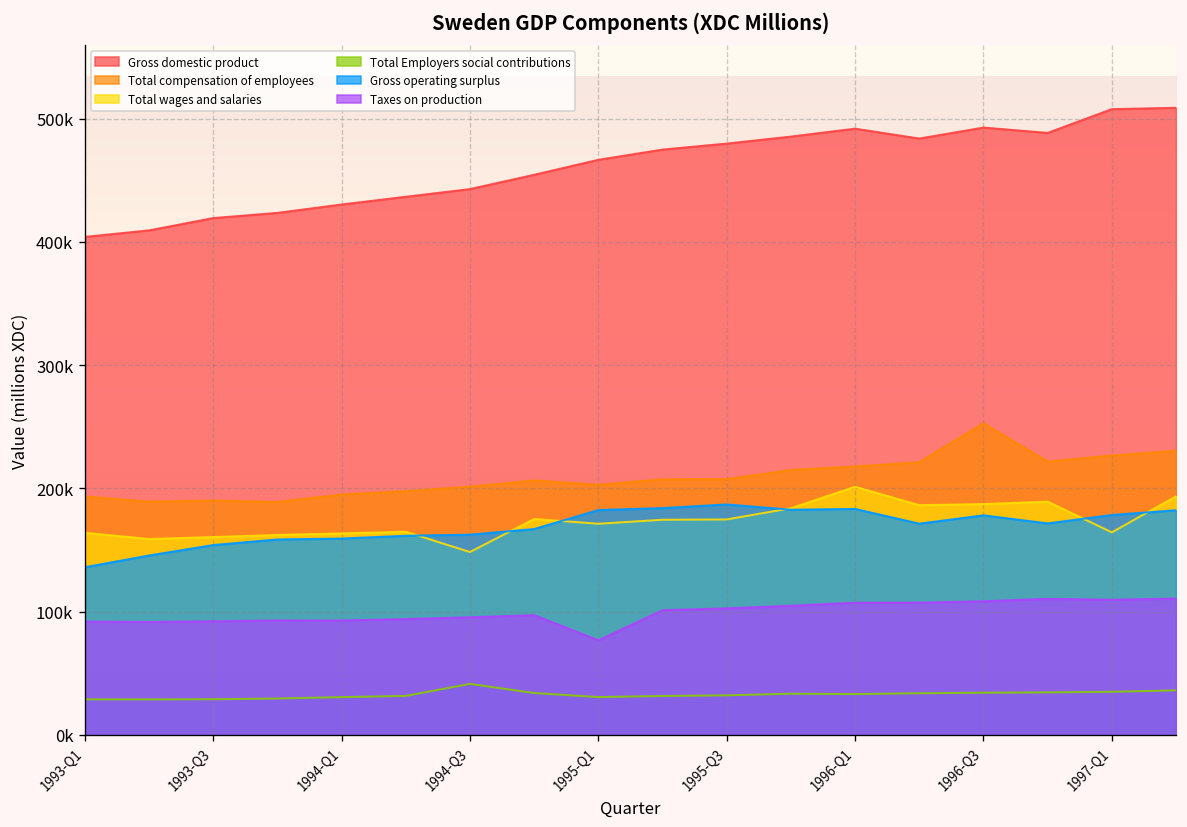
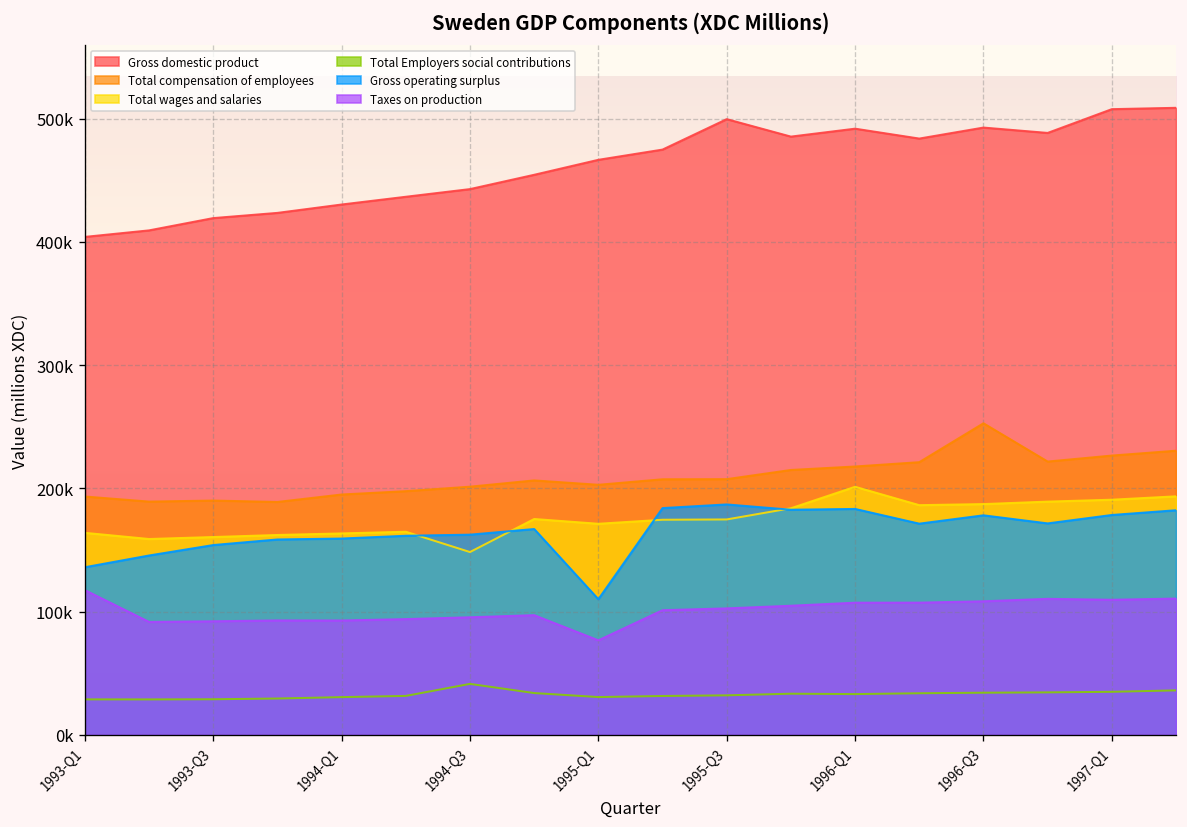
Taxes on production, 1993-Q1: 92000 -> 117000
Gross operating surplus, 1995-Q1: 182000 -> 110000
Gross domestic product, 1995-Q3: 480000 -> 500000
Total wages and salaries, 1997-Q1: 164000 -> 191000
